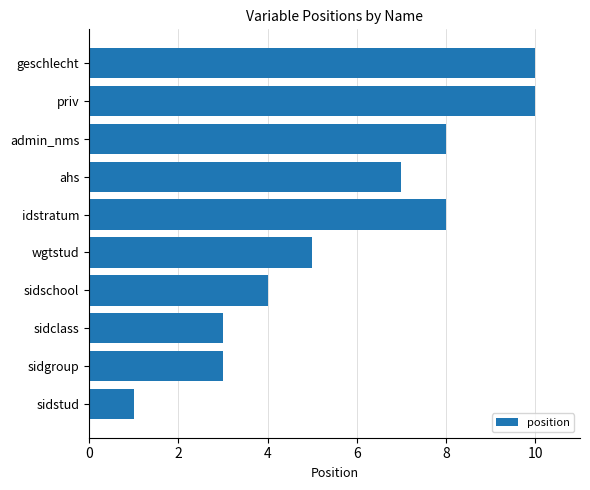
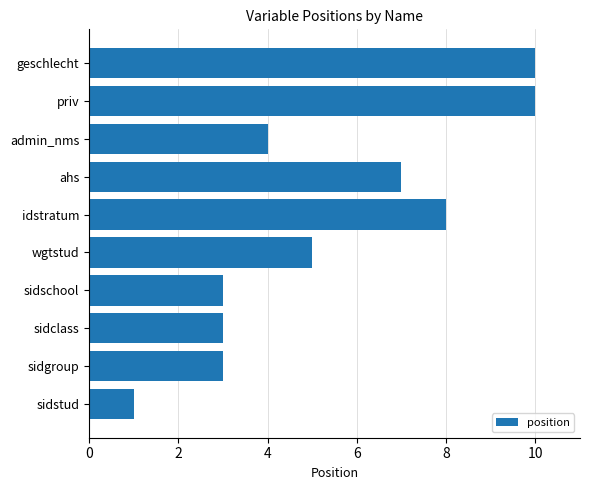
admin_nms: 8 -> 4
sidschool: 4 -> 3
